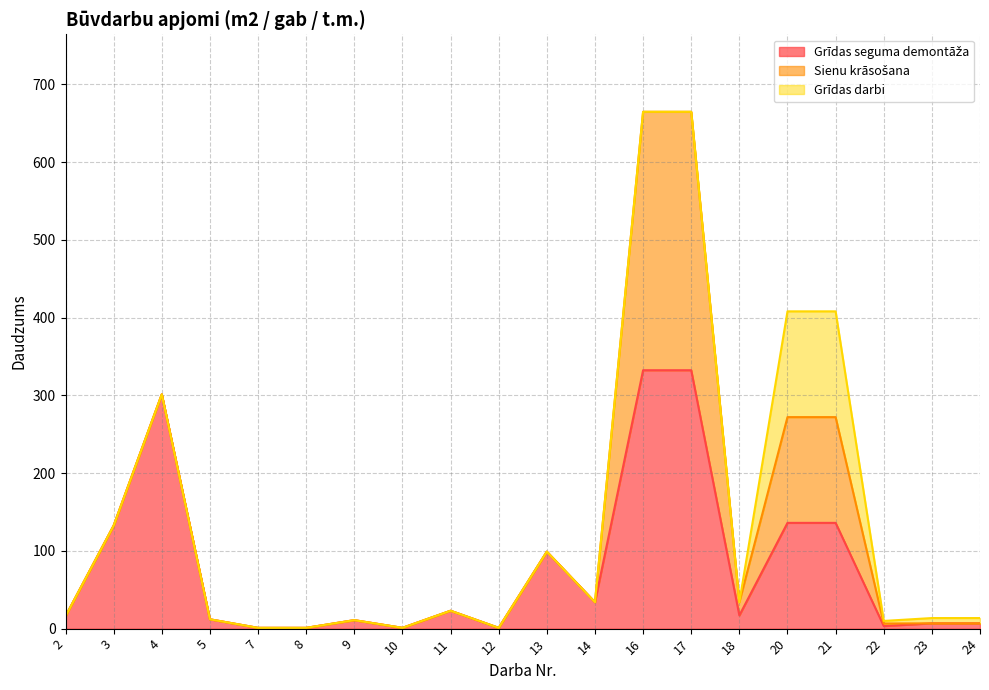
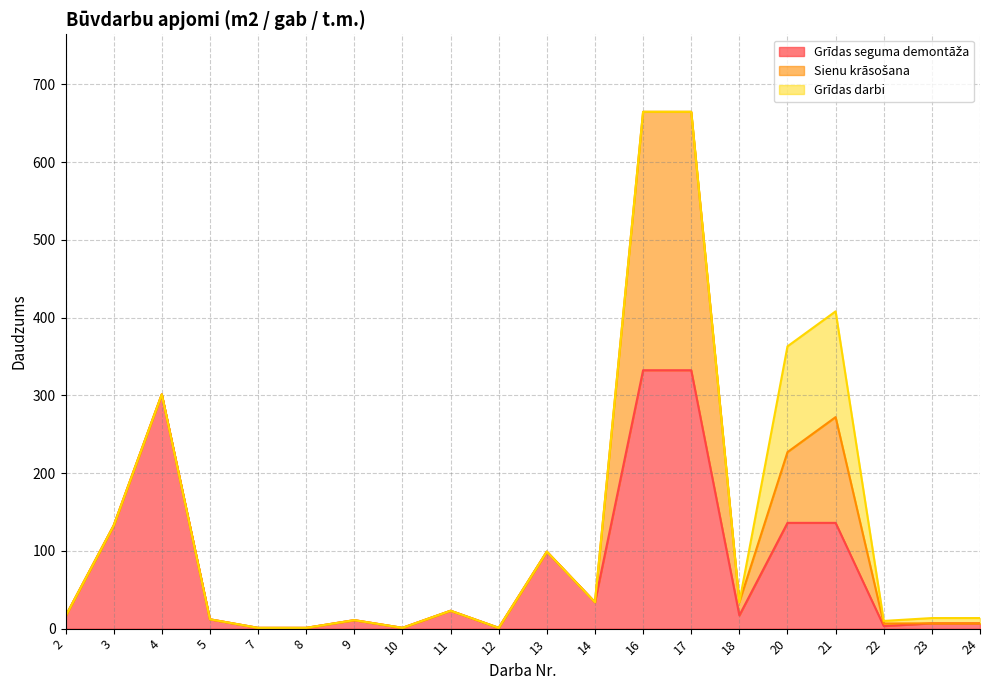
Sienu krāsošana, 20: 140 -> 90
